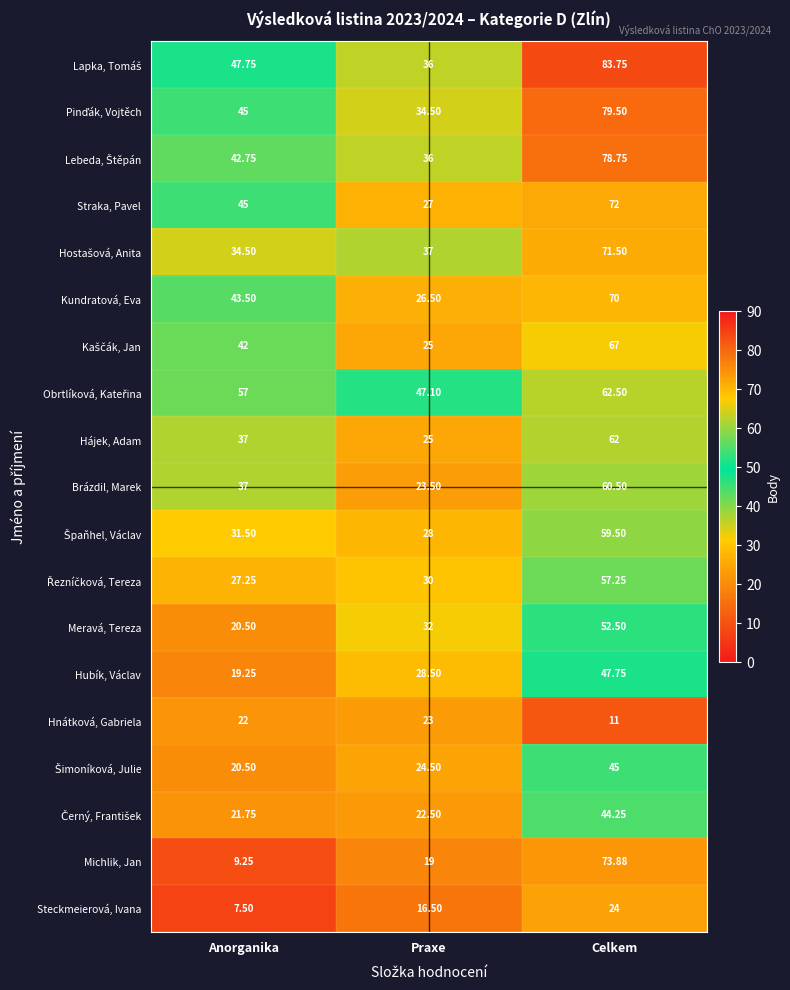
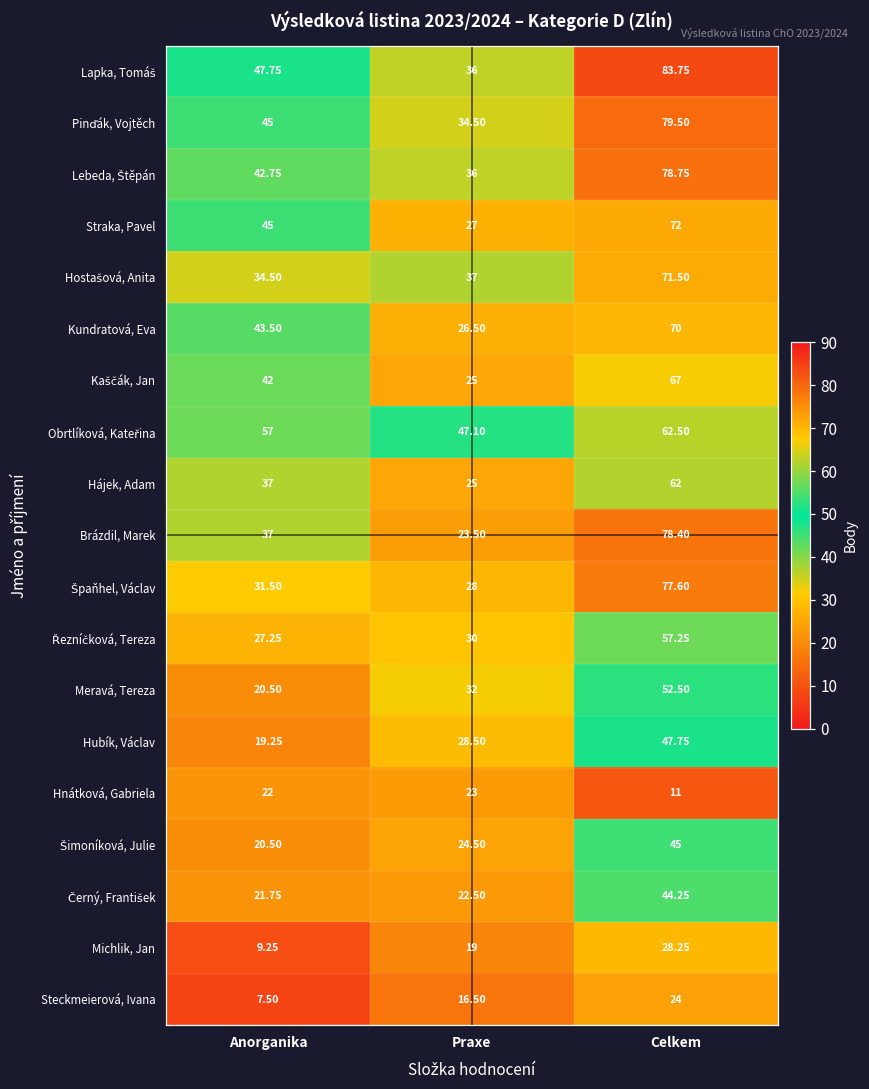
Brázdil, Marek, Celkem: 60.50 -> 78.40
Špaňhel, Václav, Celkem: 59.50 -> 77.60
Michlik, Jan, Celkem: 73.88 -> 28.25
